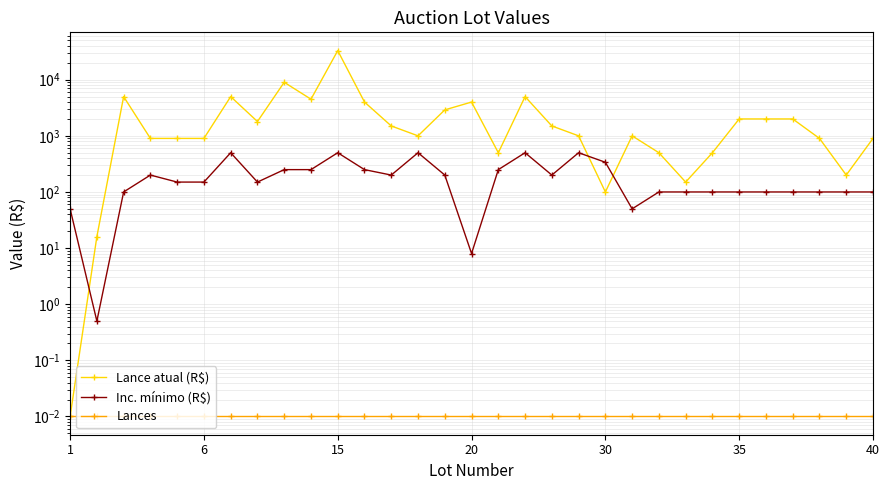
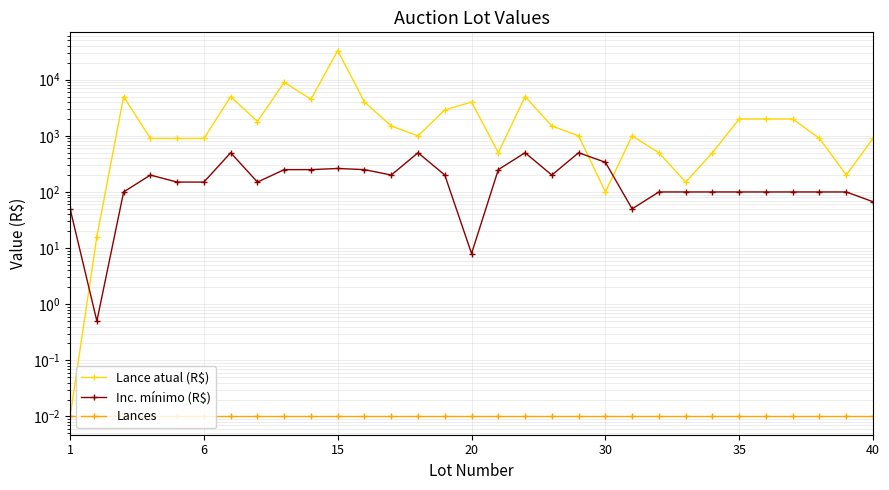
Inc. mínimo (R$), 15: 500 -> 300
Inc. mínimo (R$), 40: 100 -> 70
